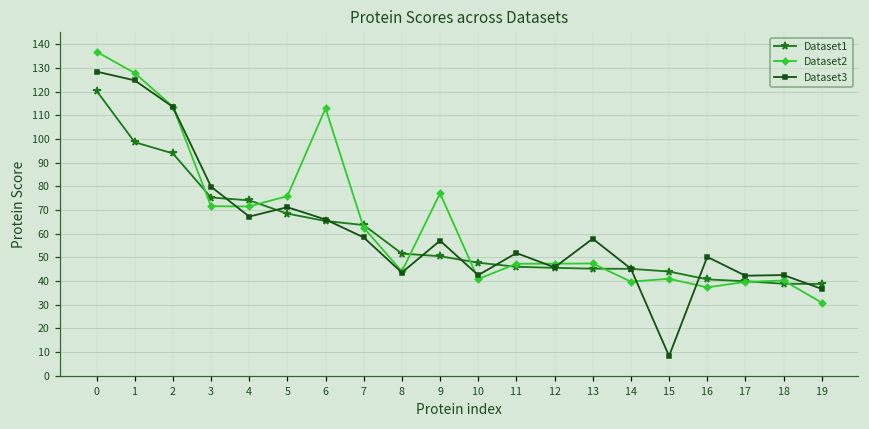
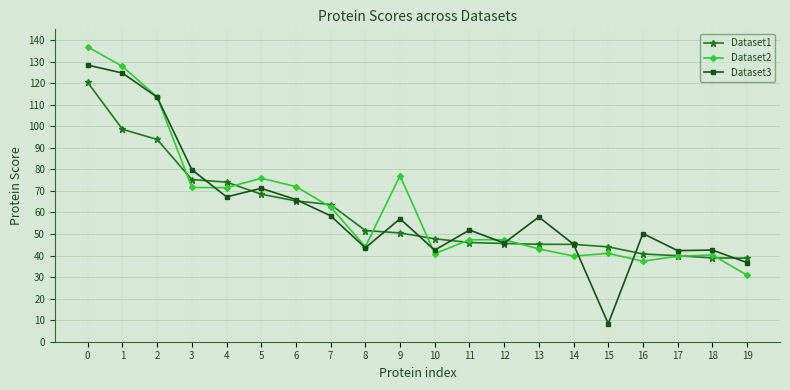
Dataset2, 6: 113 -> 72
Dataset2, 13: 47 -> 43
